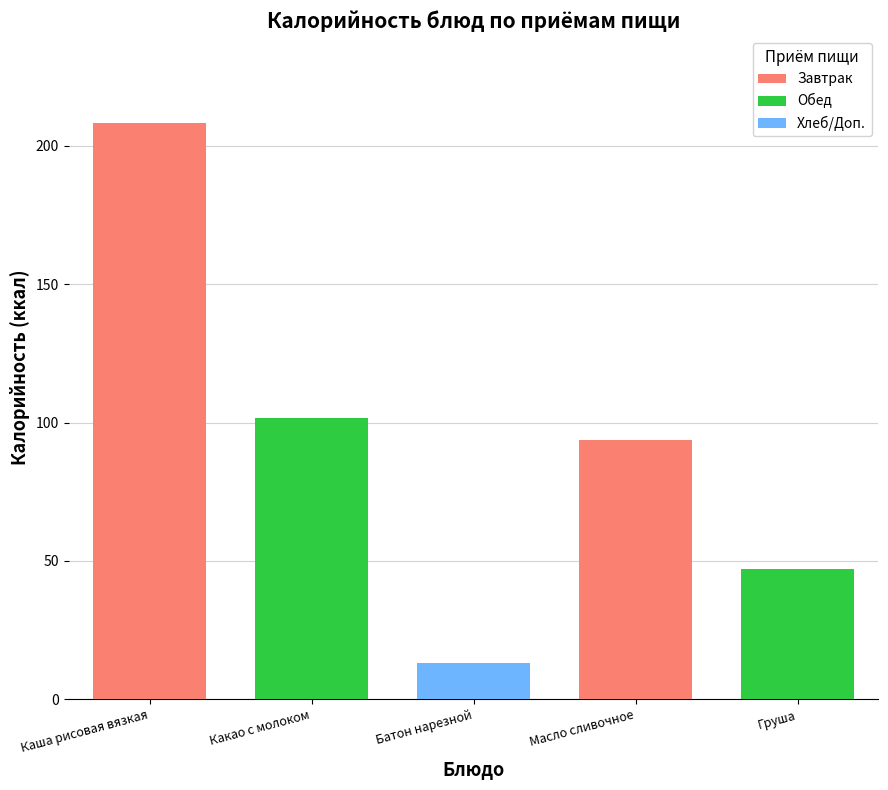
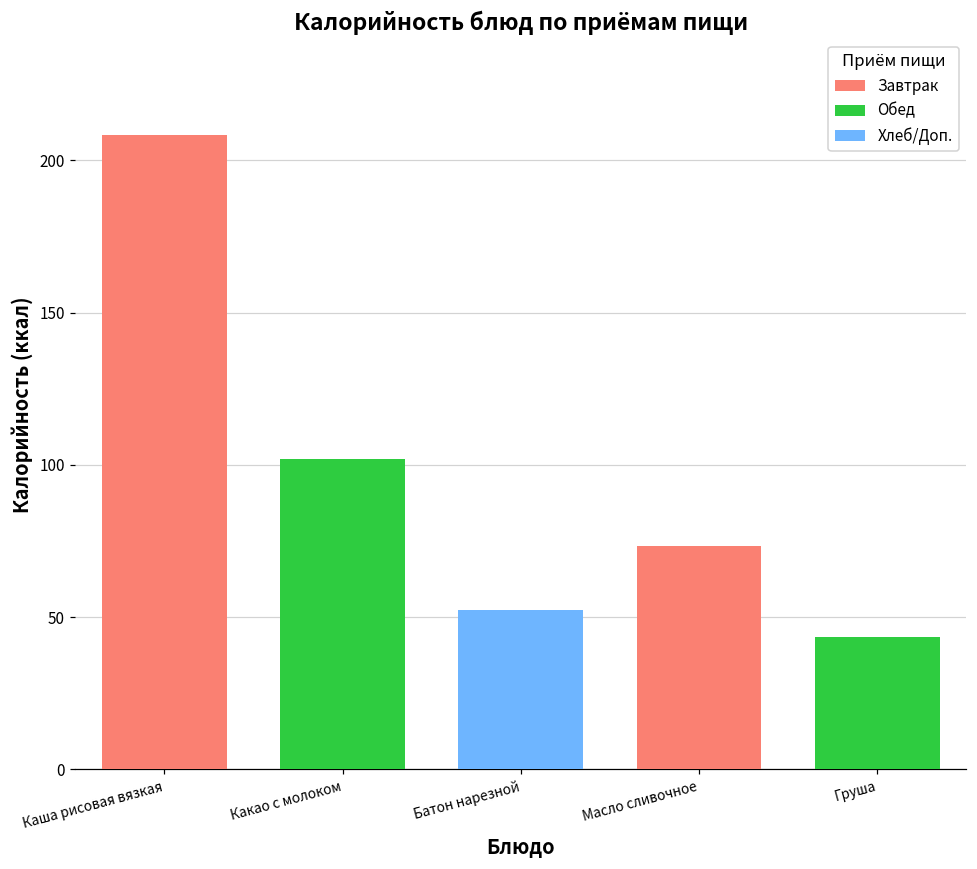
Батон нарезной: 13 -> 52
Масло сливочное: 94 -> 73
Груша: 47 -> 44
